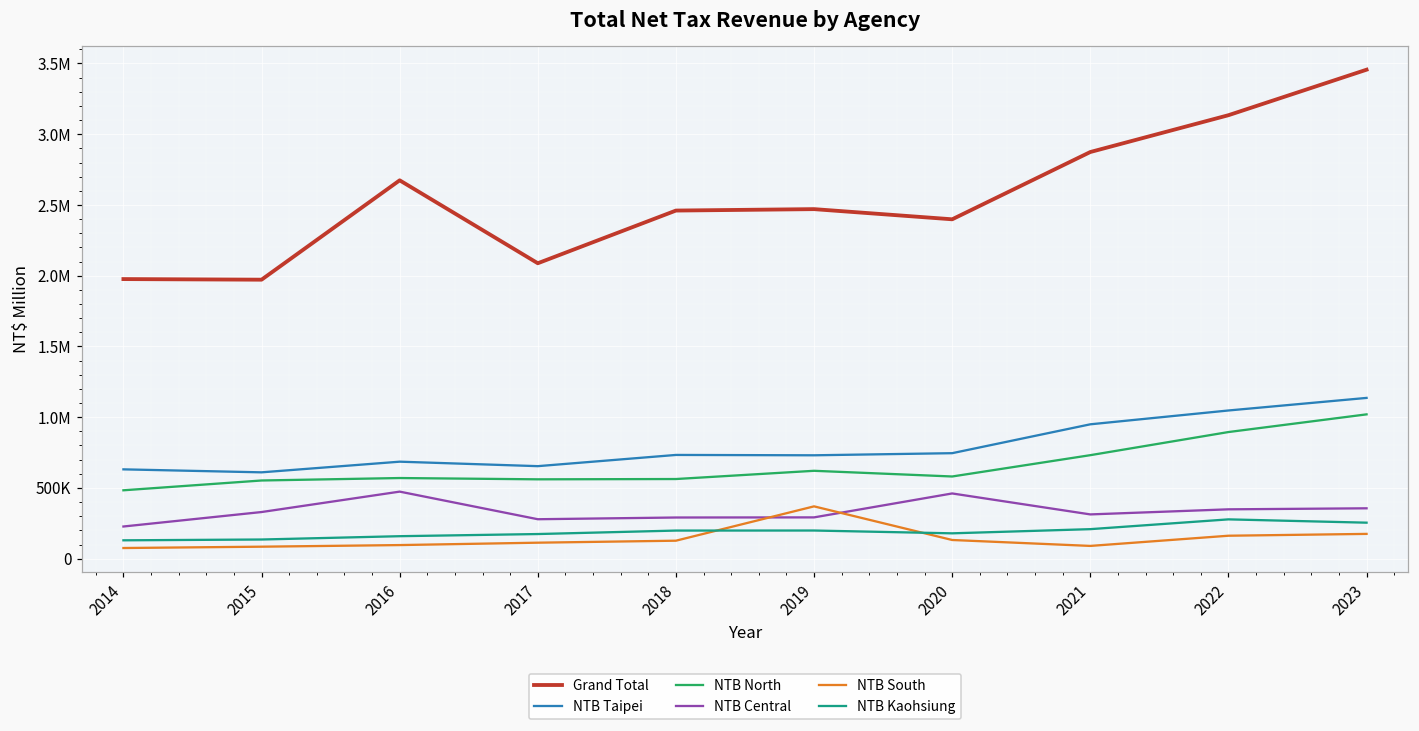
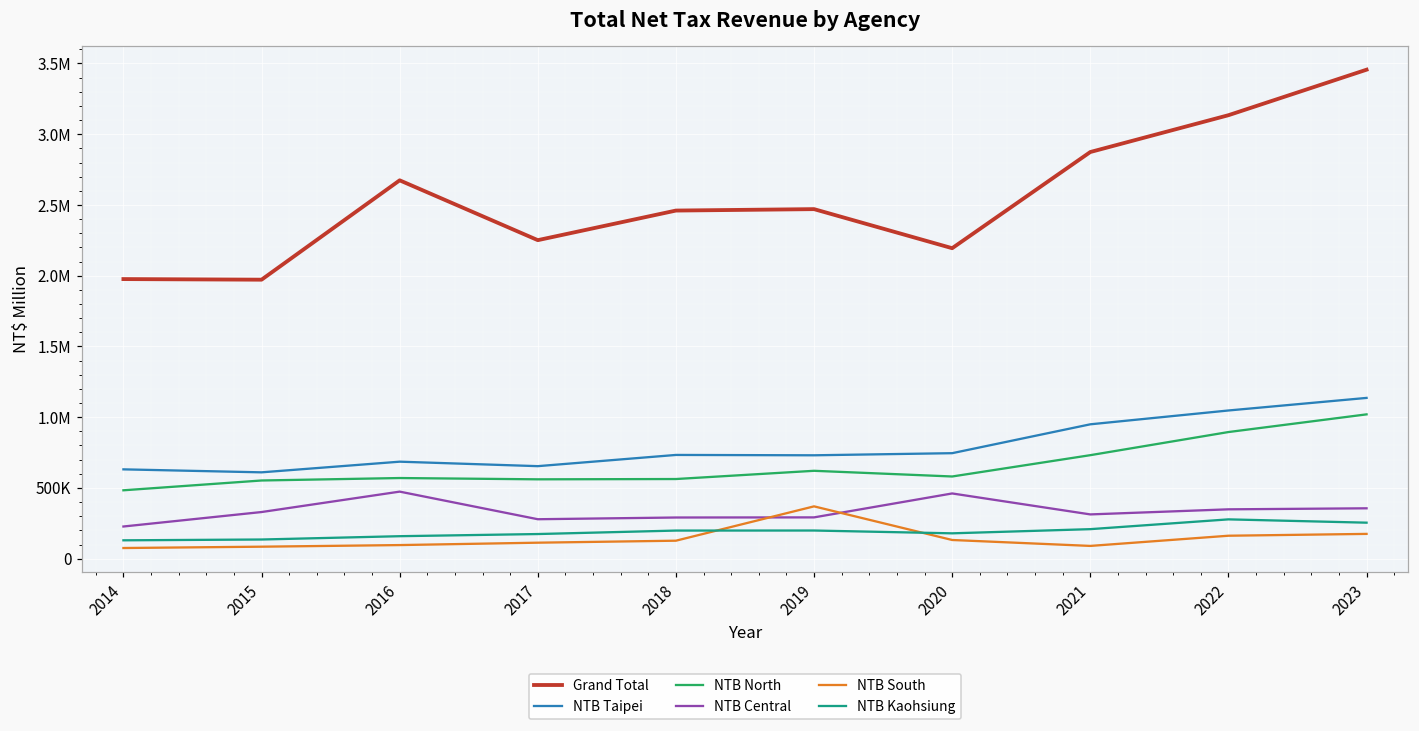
Grand Total, 2017: 2090000 -> 2250000
Grand Total, 2020: 2400000 -> 2190000
